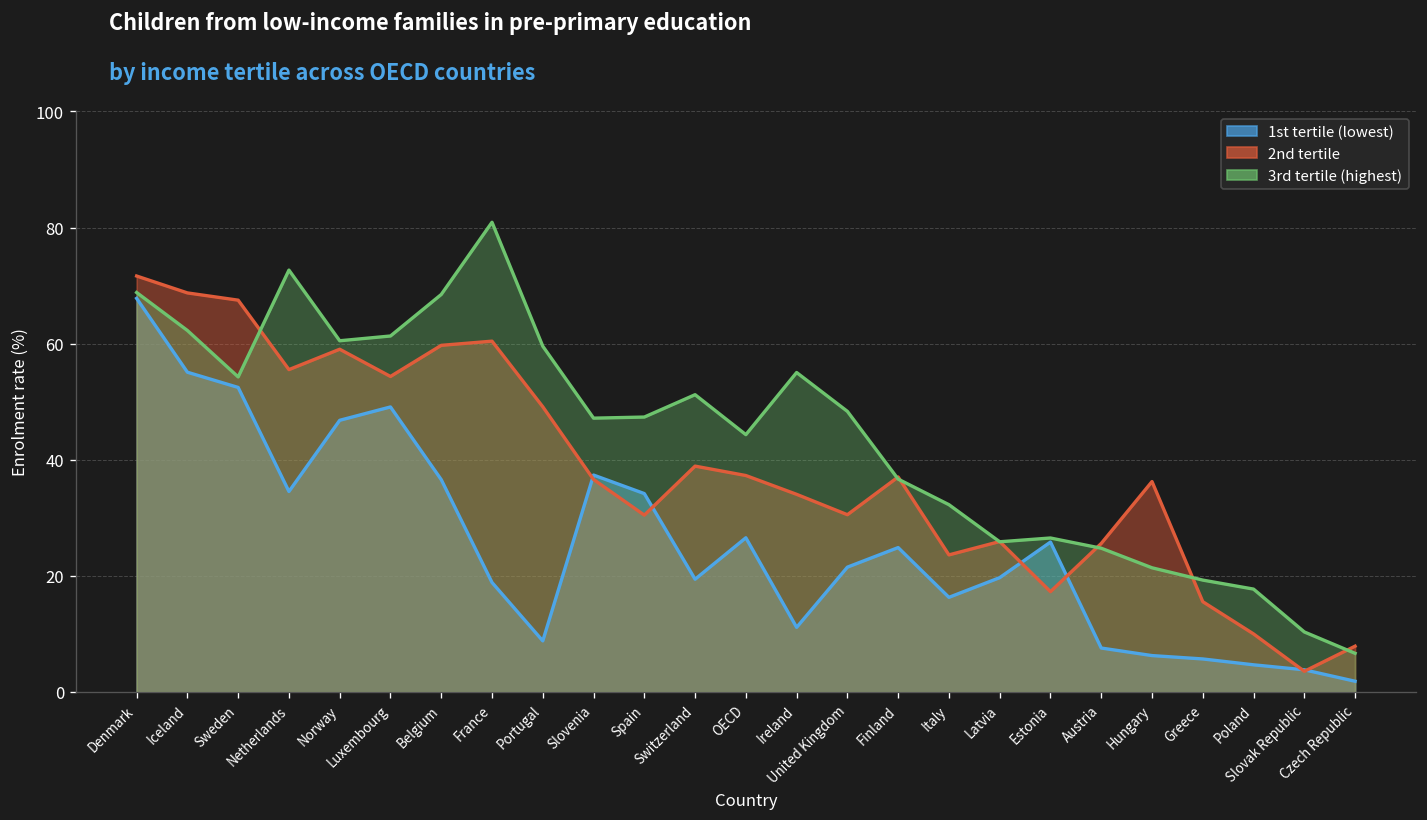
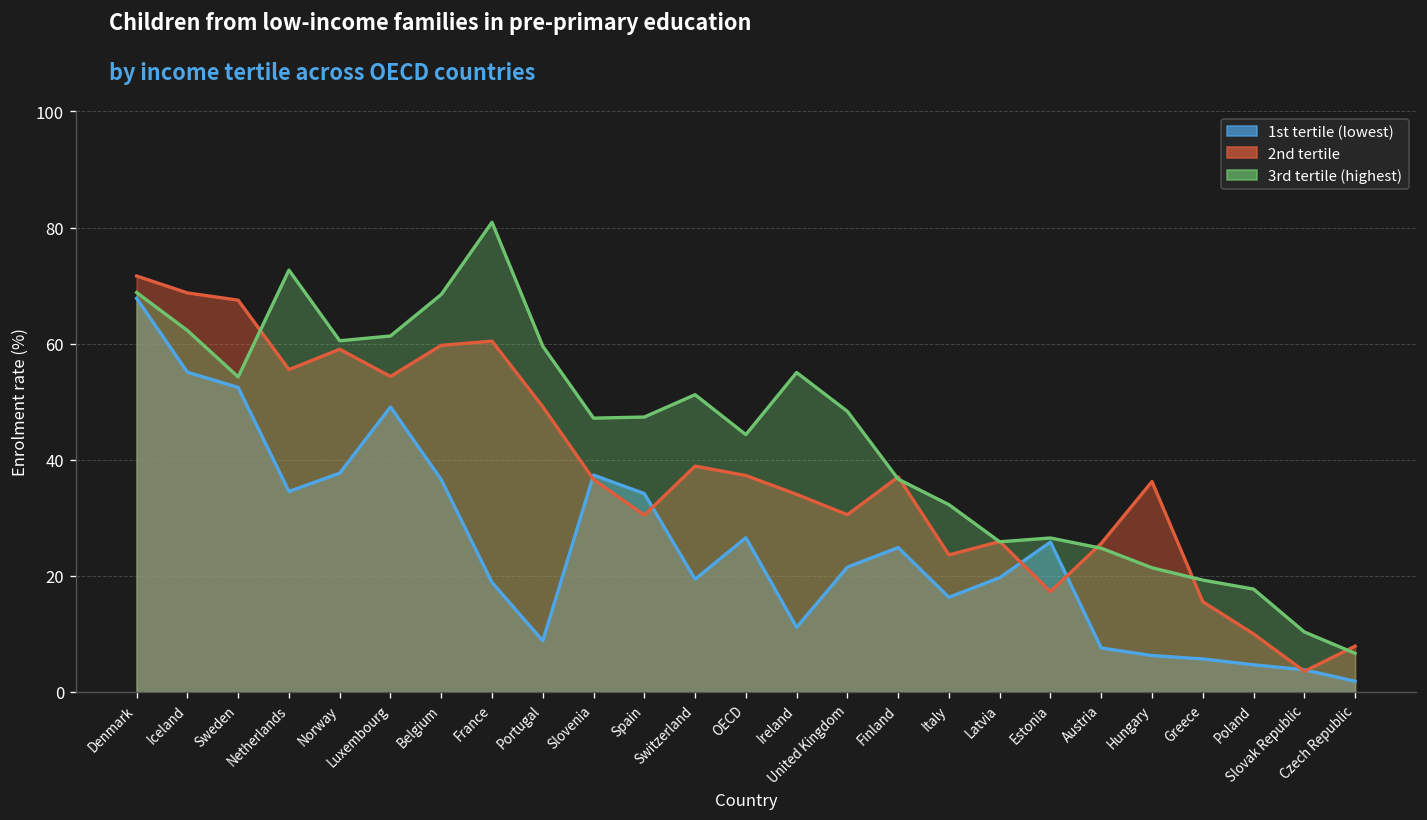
1st tertile (lowest), Norway: 47 -> 38
